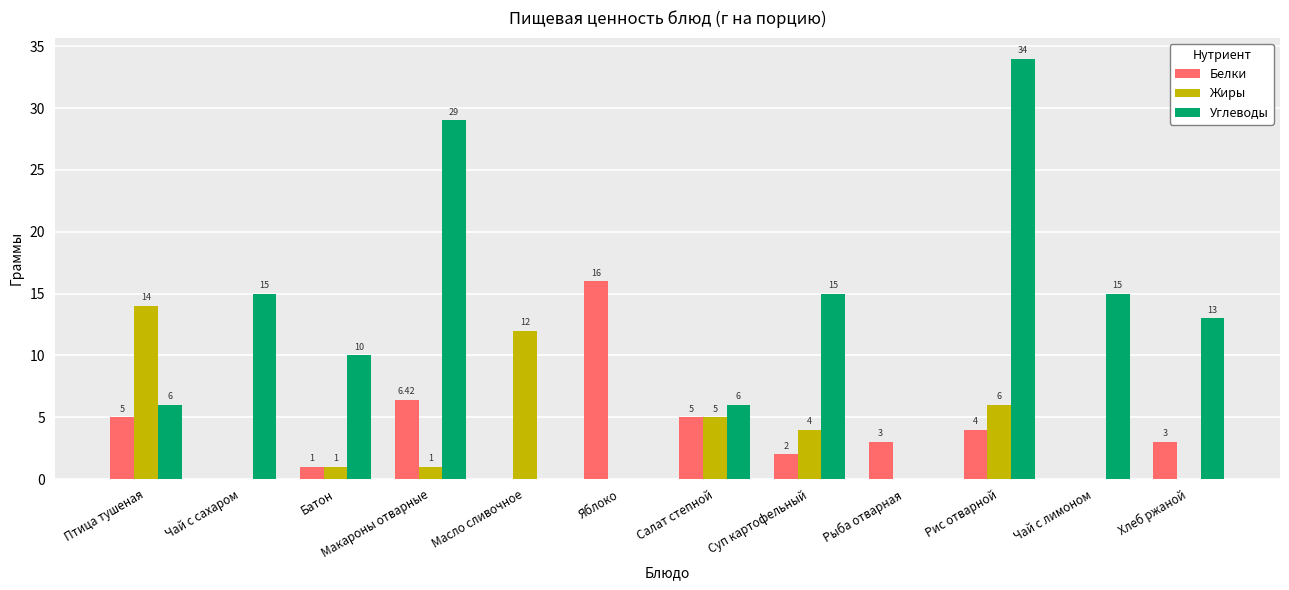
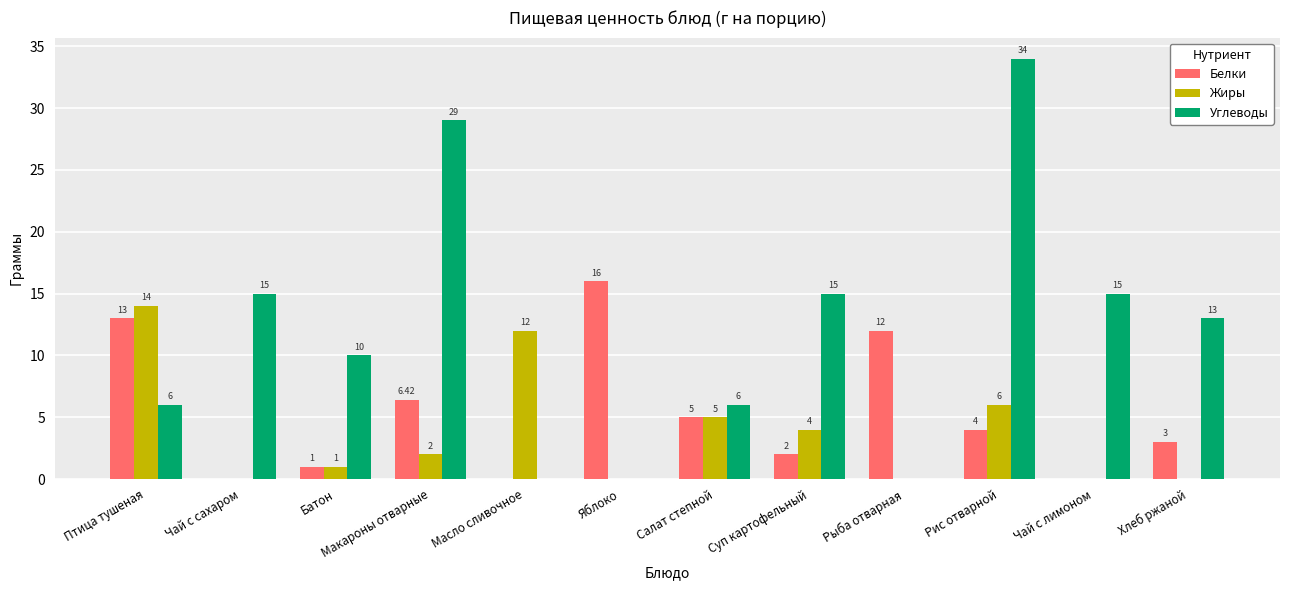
Белки, Птица тушеная: 5 -> 13
Жиры, Макароны отварные: 1 -> 2
Белки, Рыба отварная: 3 -> 12
